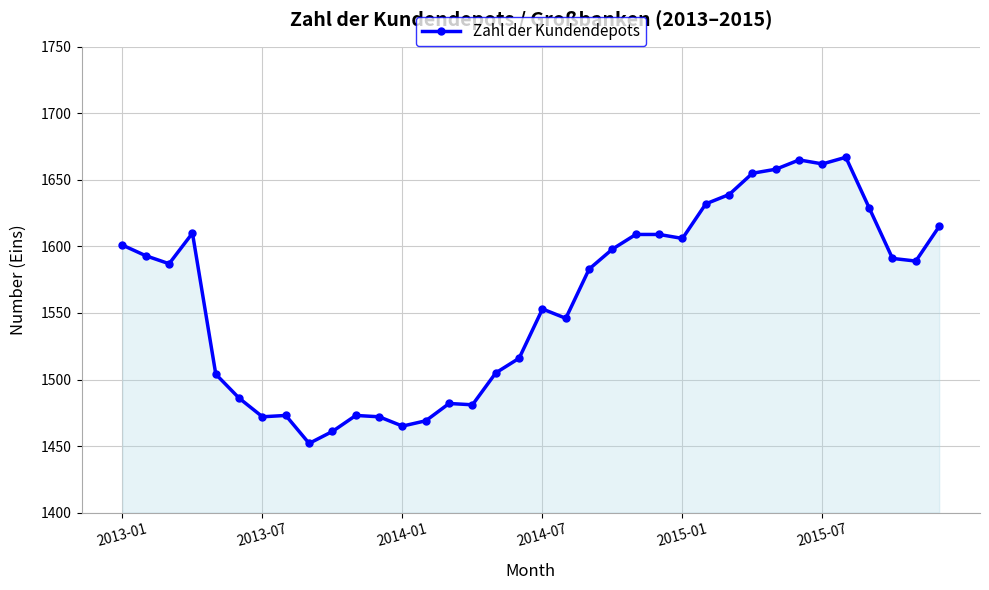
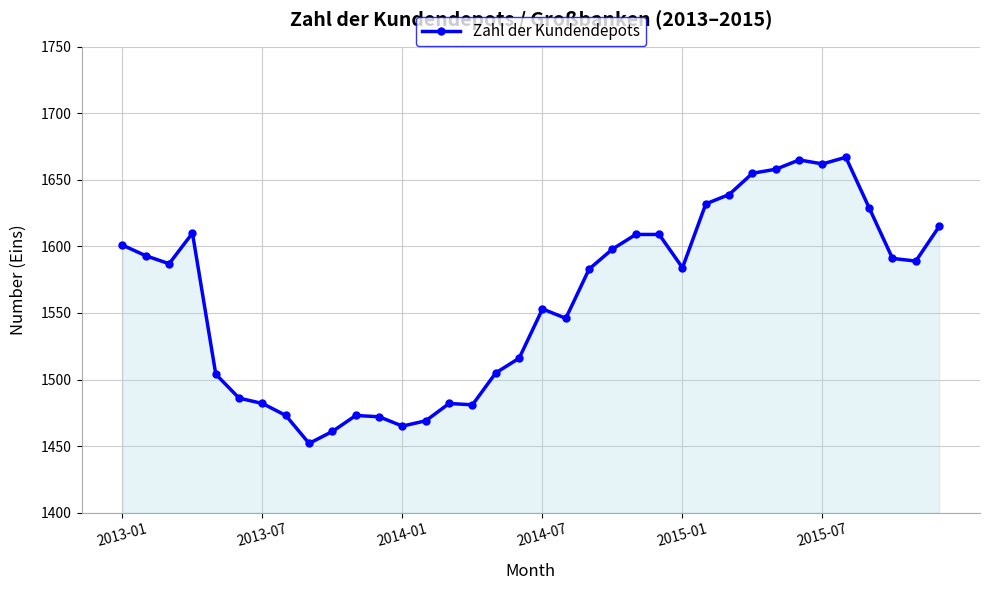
2013-07: 1472 -> 1482
2015-01: 1606 -> 1584
